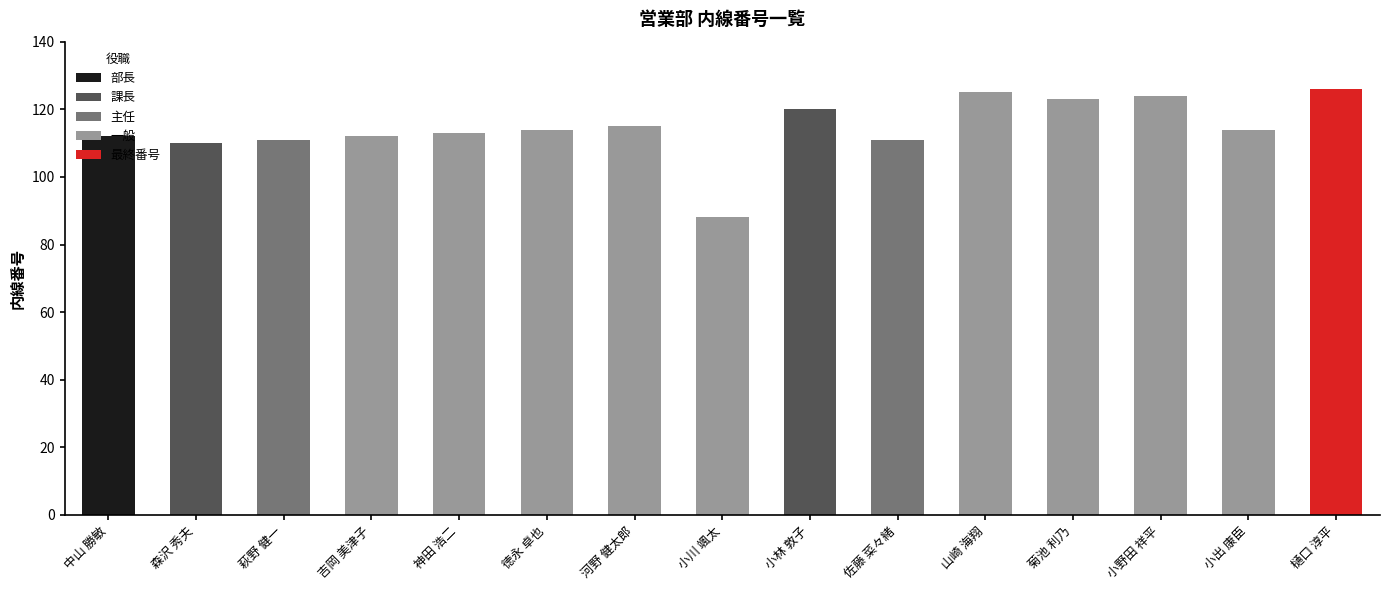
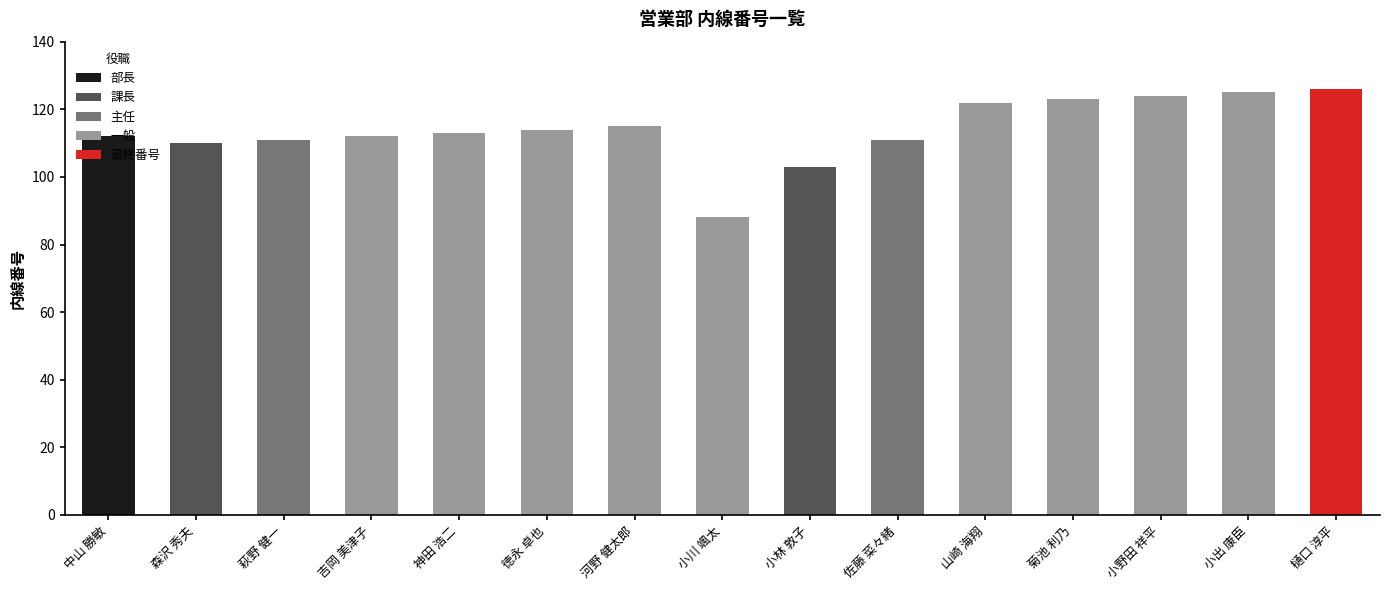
小林 敦子: 120 -> 103
山崎 海翔: 125 -> 122
小出 康臣: 114 -> 125
